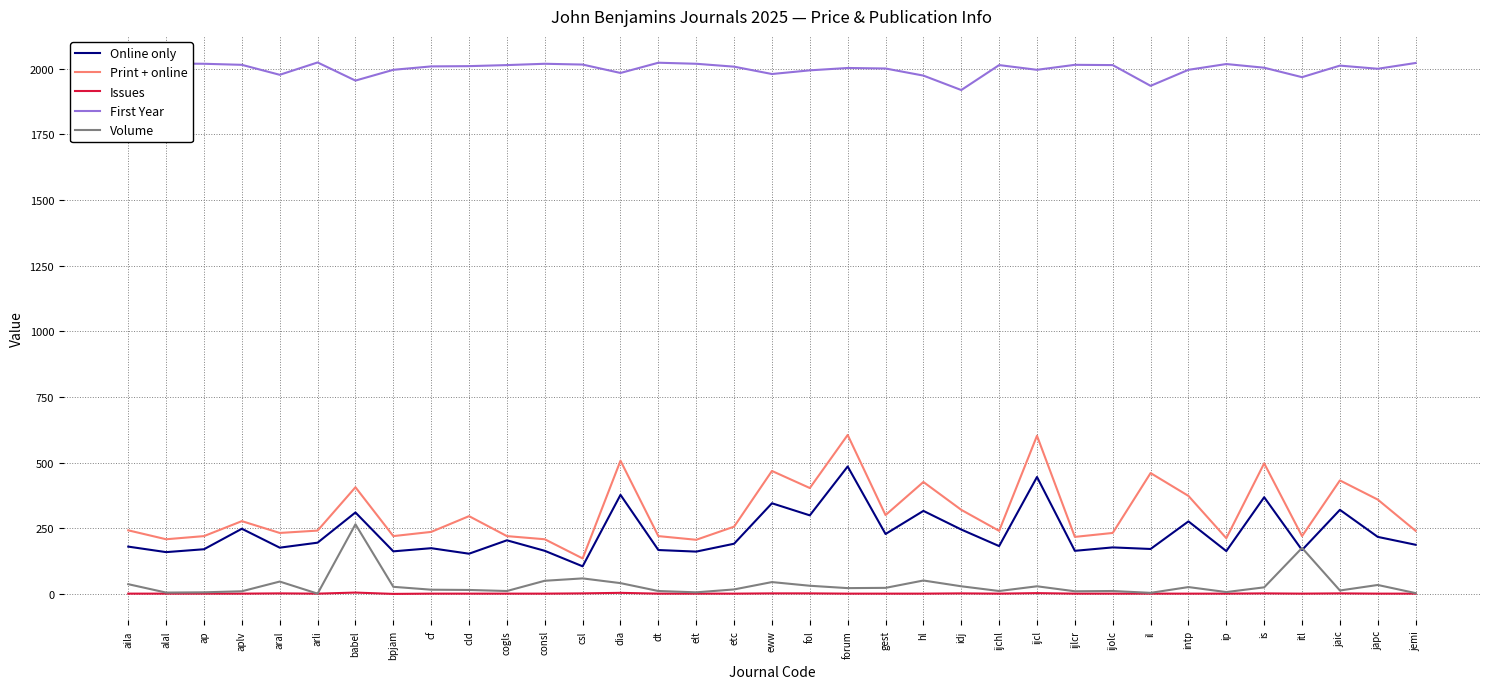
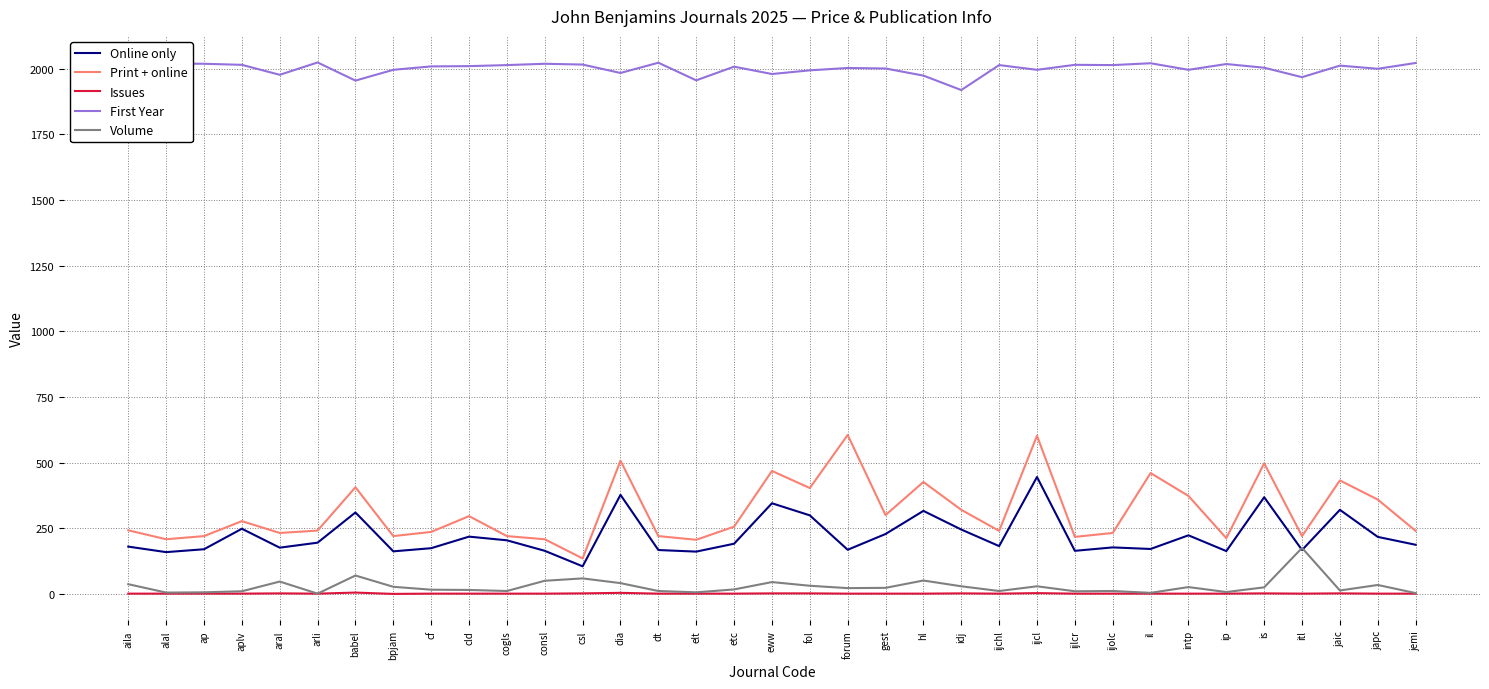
Volume, babel: 270 -> 70
Online only, cld: 150 -> 220
First Year, elt: 2020 -> 1960
Online only, forum: 490 -> 170
First Year, il: 1940 -> 2020
Online only, intp: 280 -> 220
